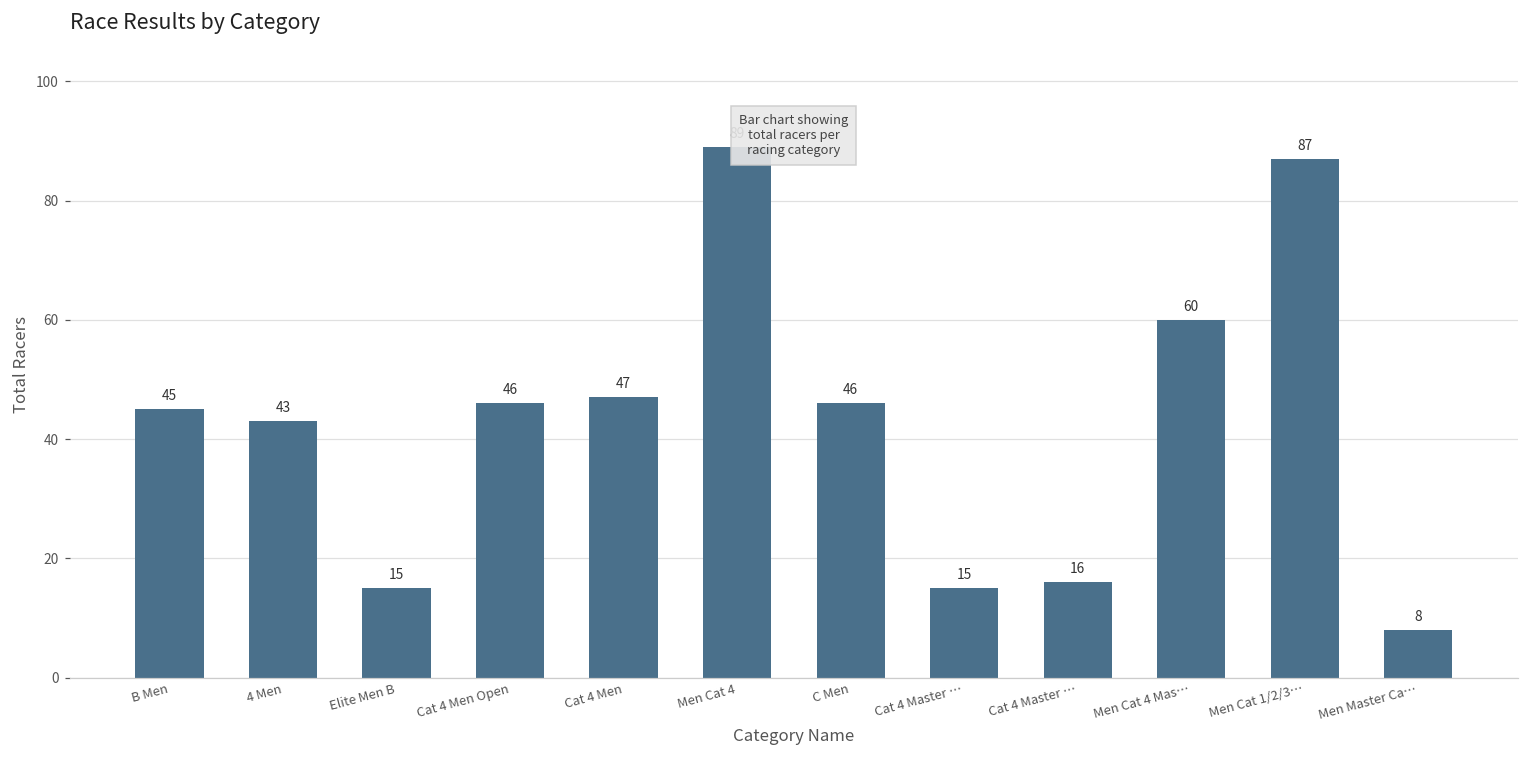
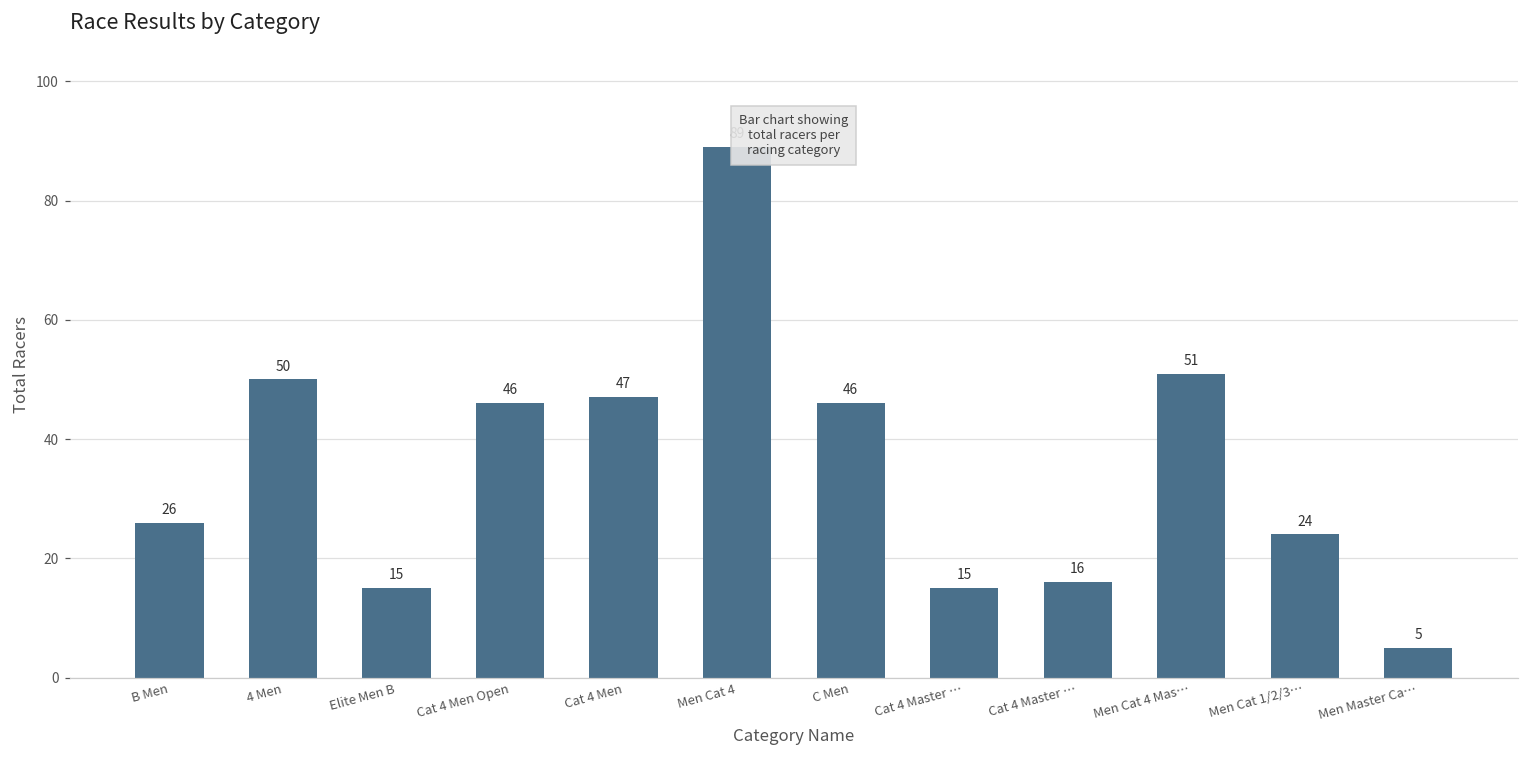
B Men: 45 -> 26
4 Men: 43 -> 50
Men Cat 4 Mas…: 60 -> 51
Men Cat 1/2/3…: 87 -> 24
Men Master Ca…: 8 -> 5
